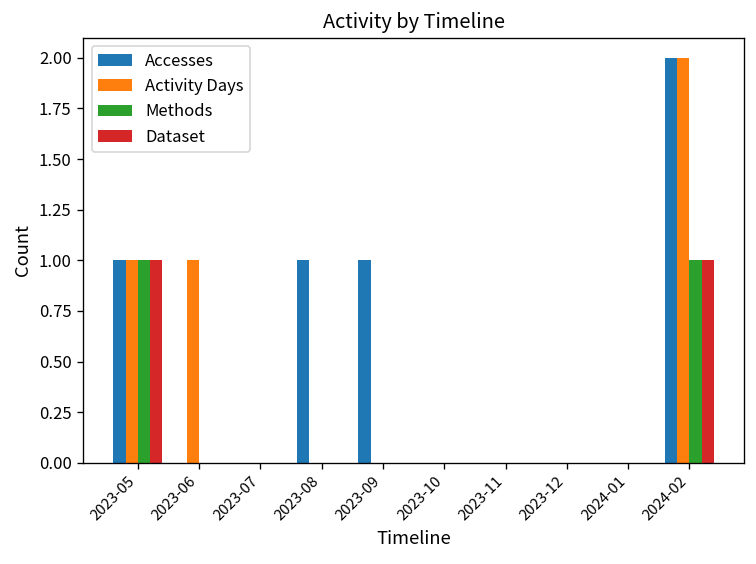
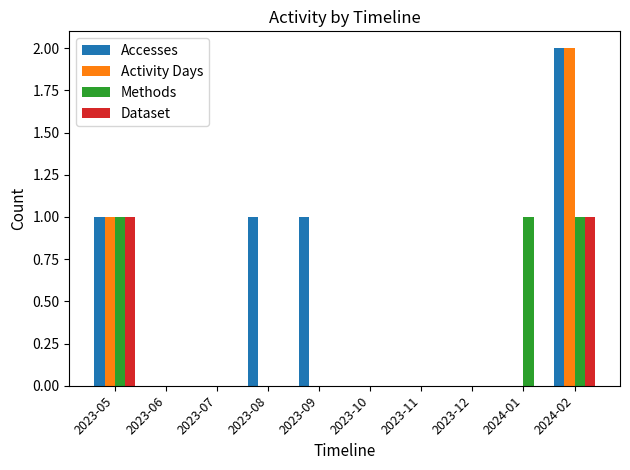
Activity Days, 2023-06: 1 -> 0
Methods, 2024-01: 0 -> 1
